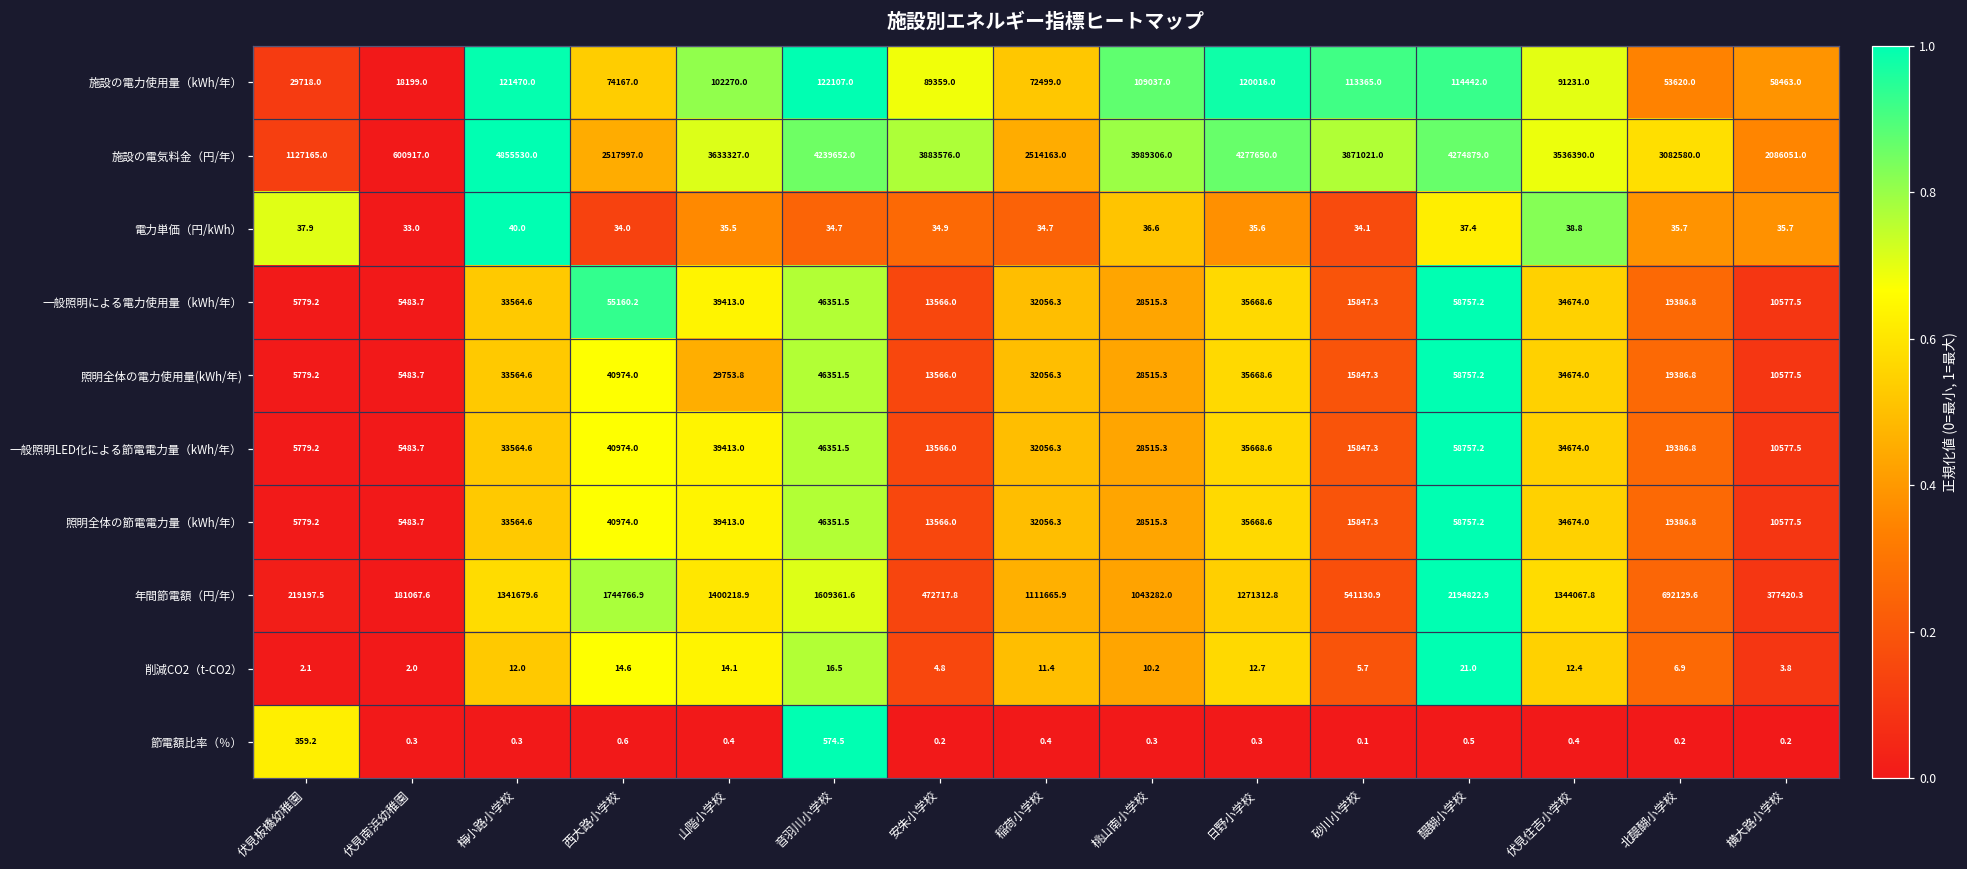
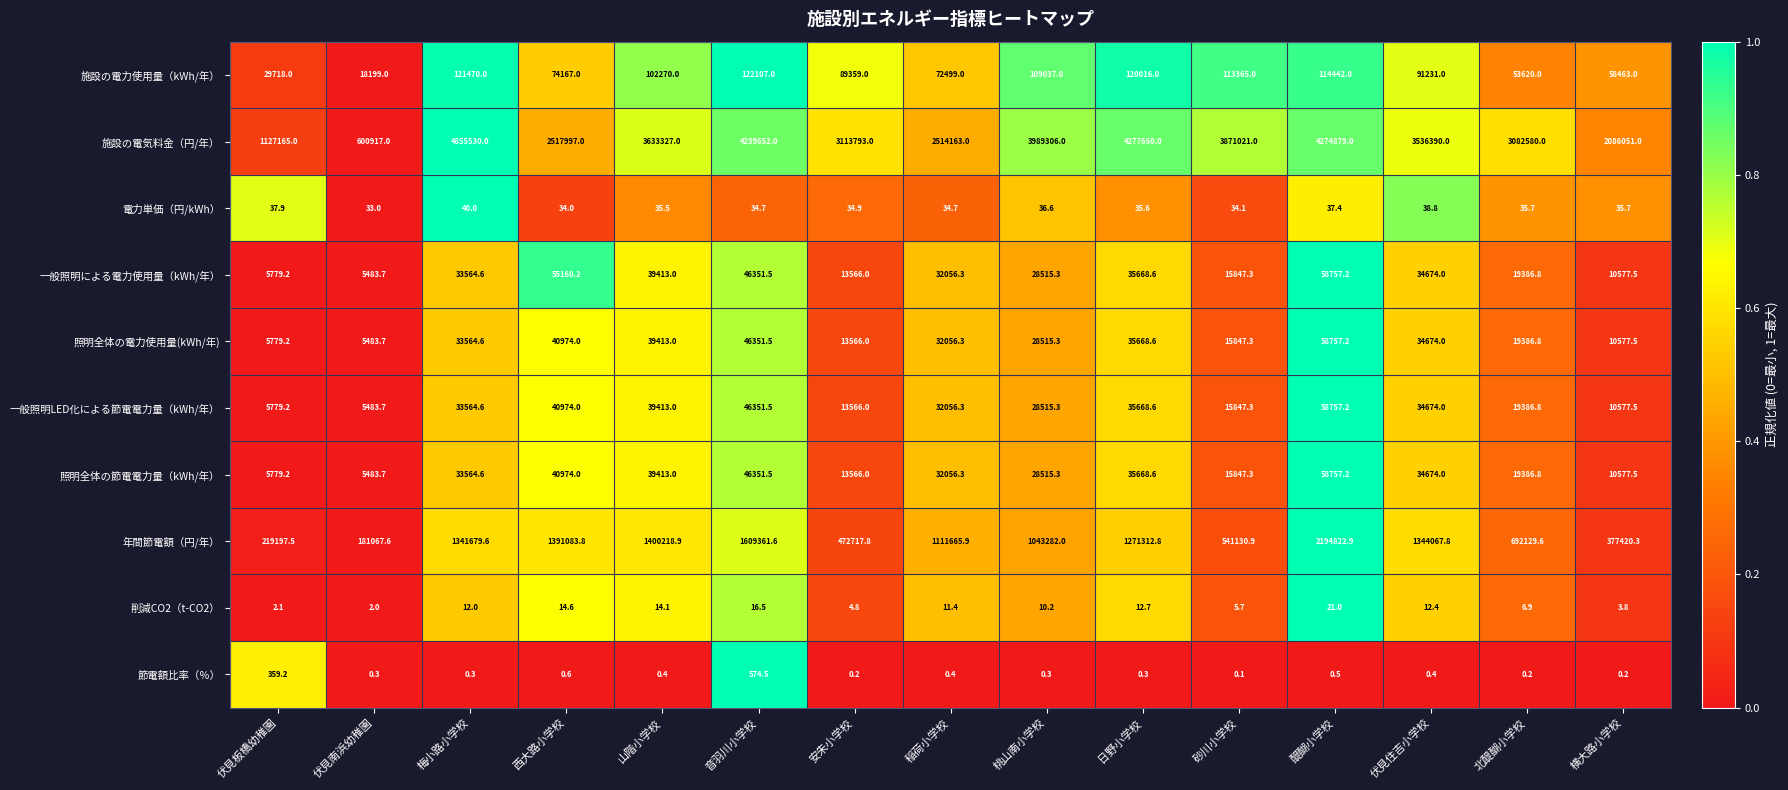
施設の電気料金（円/年）, 安朱小学校: 3883576.0 -> 3113793.0
照明全体の電力使用量(kWh/年), 山階小学校: 29753.8 -> 39413.0
年間節電額（円/年）, 西大路小学校: 1744766.9 -> 1391083.8
